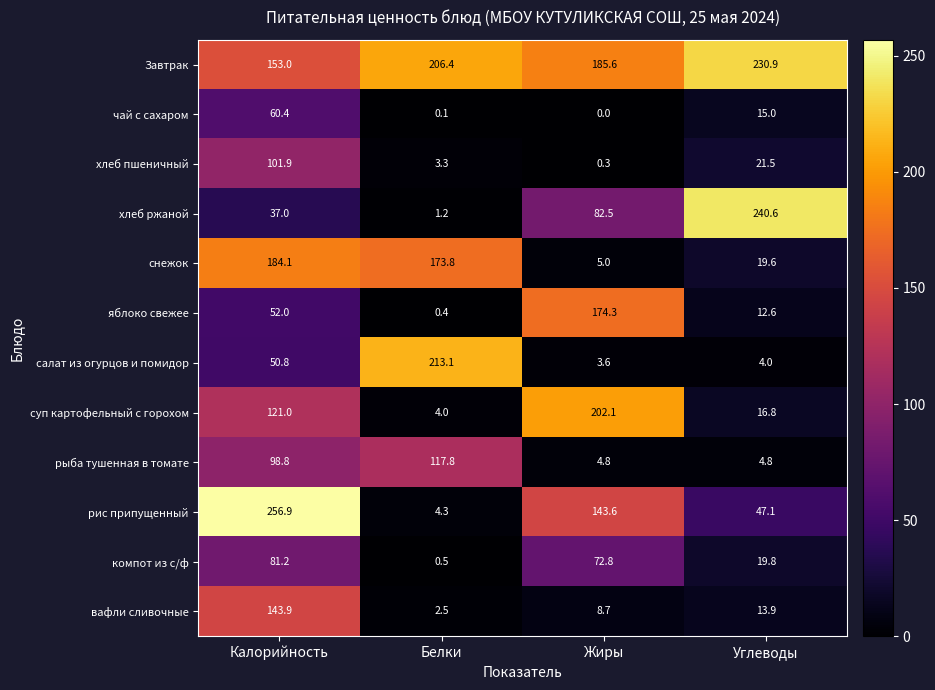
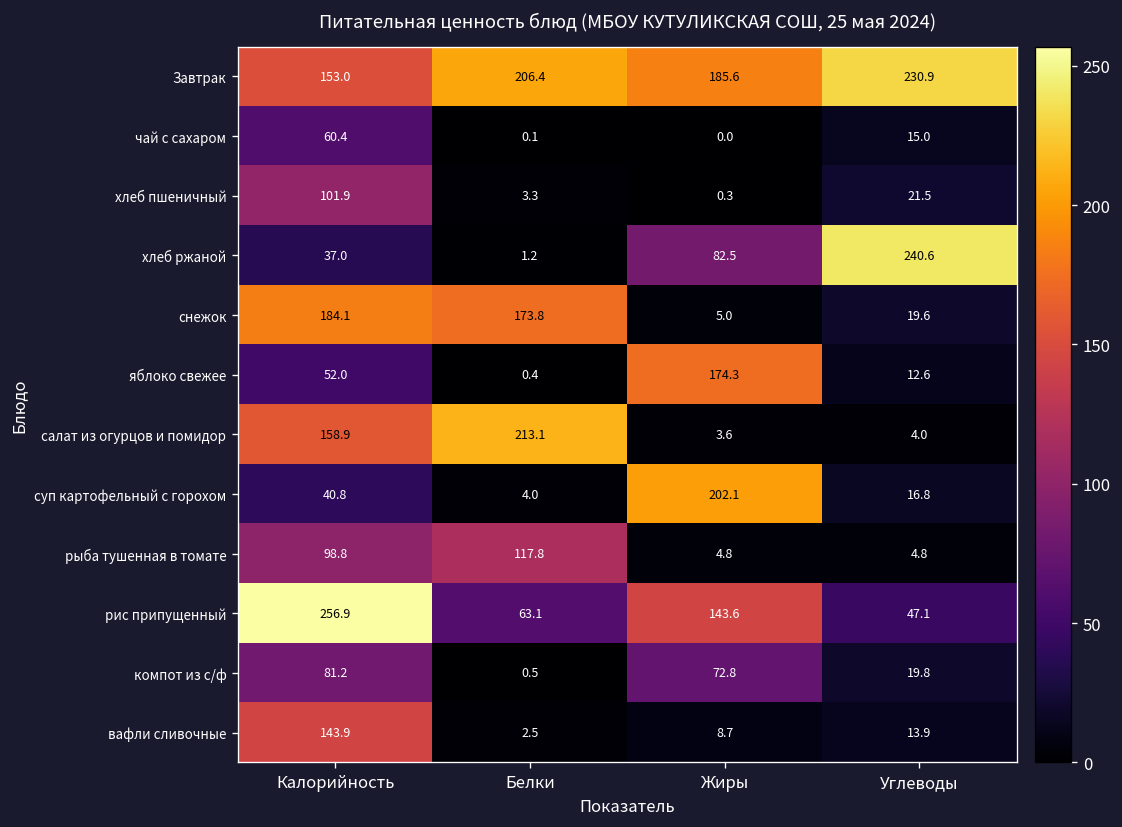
салат из огурцов и помидор, Калорийность: 50.8 -> 158.9
суп картофельный с горохом, Калорийность: 121.0 -> 40.8
рис припущенный, Белки: 4.3 -> 63.1
